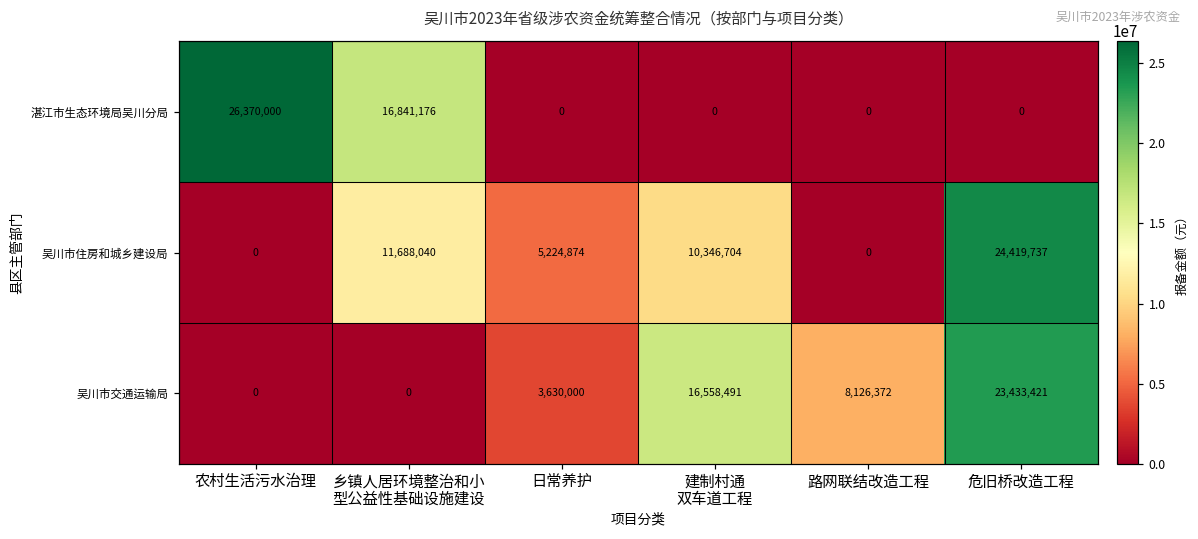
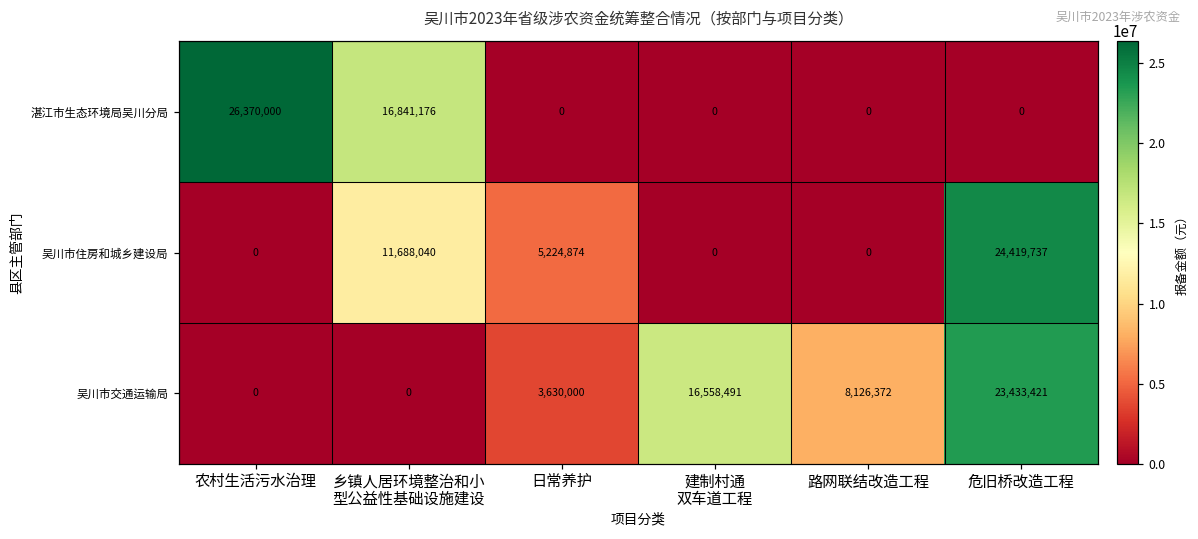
吴川市住房和城乡建设局, 建制村通 双车道工程: 10,346,704 -> 0
